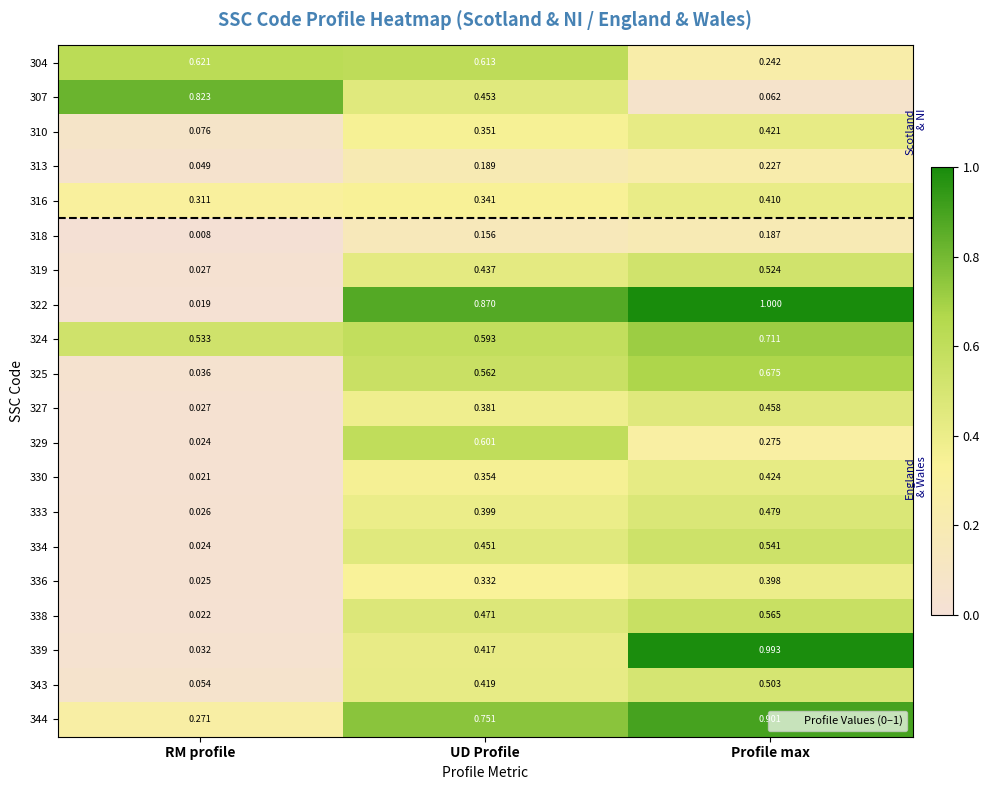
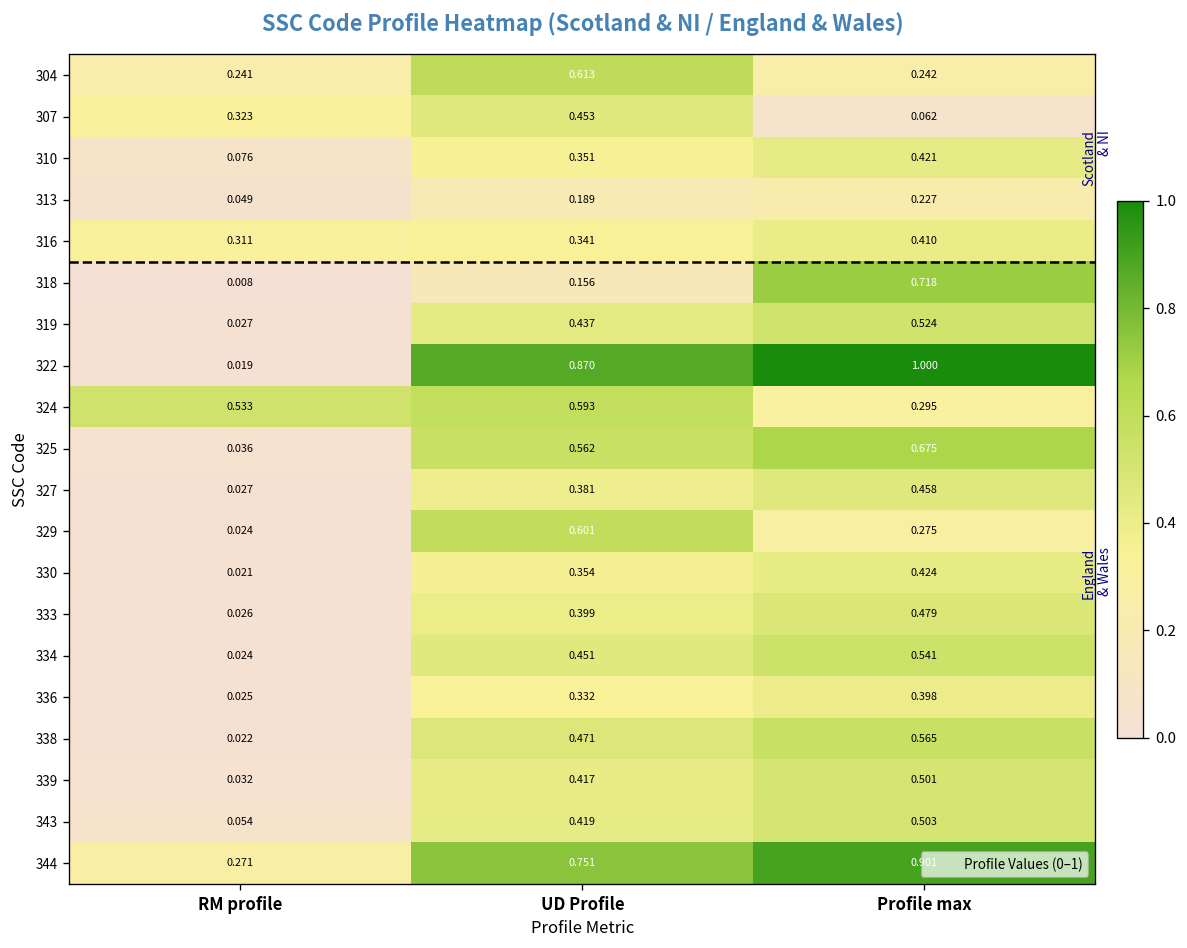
304, RM profile: 0.621 -> 0.241
307, RM profile: 0.823 -> 0.323
318, Profile max: 0.187 -> 0.718
324, Profile max: 0.711 -> 0.295
339, Profile max: 0.993 -> 0.501
